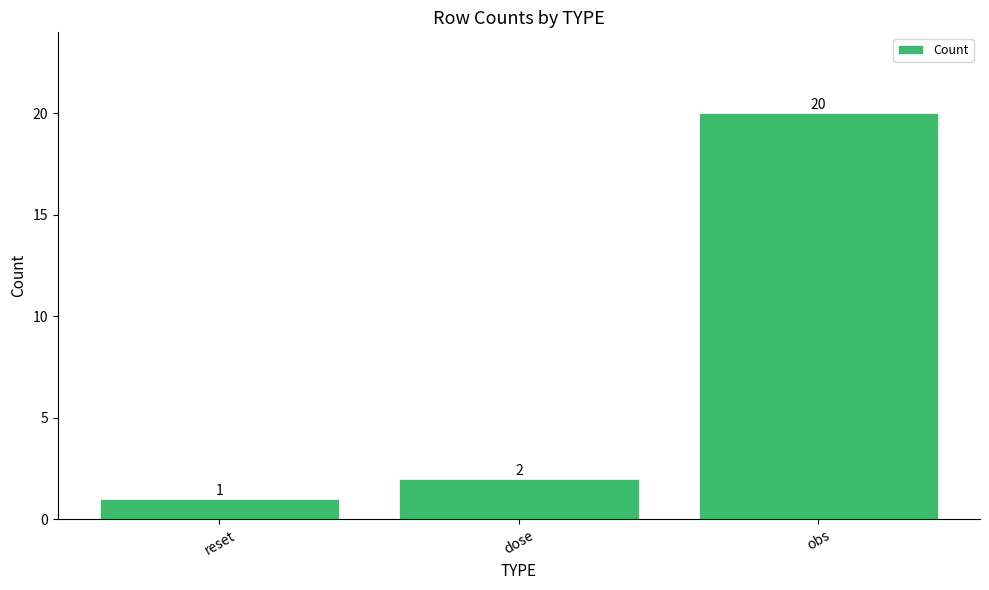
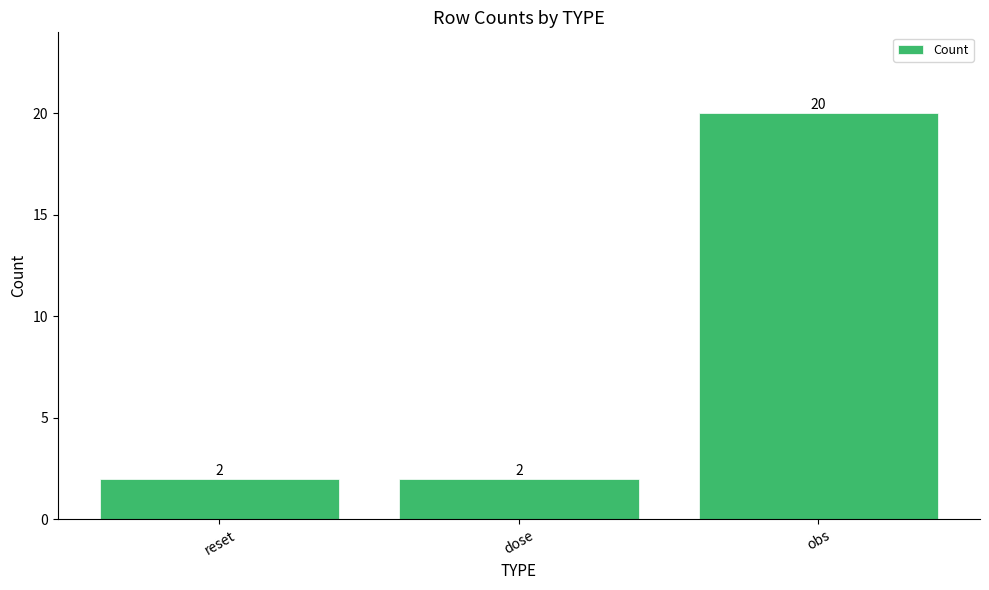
reset: 1 -> 2
